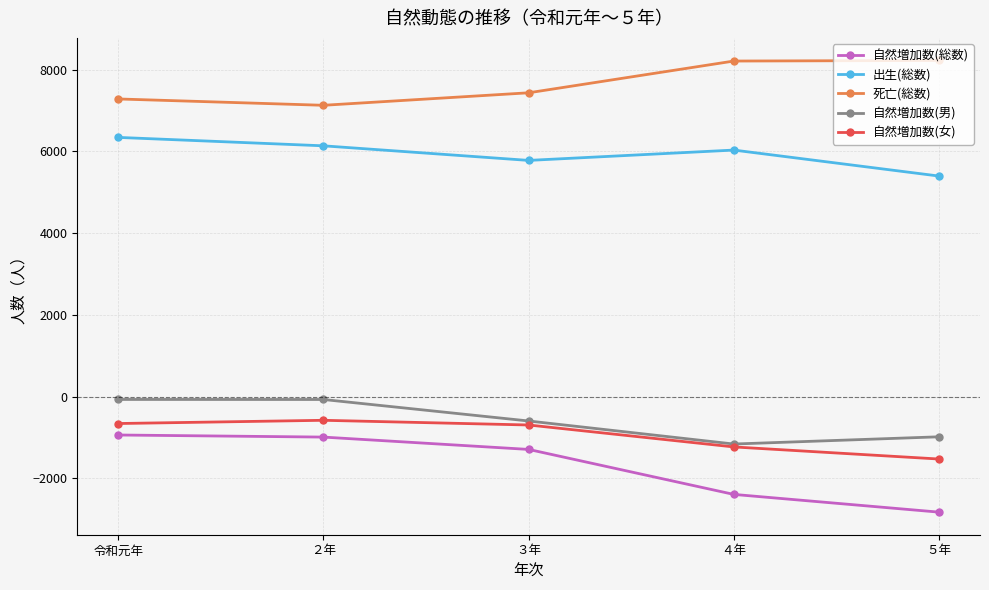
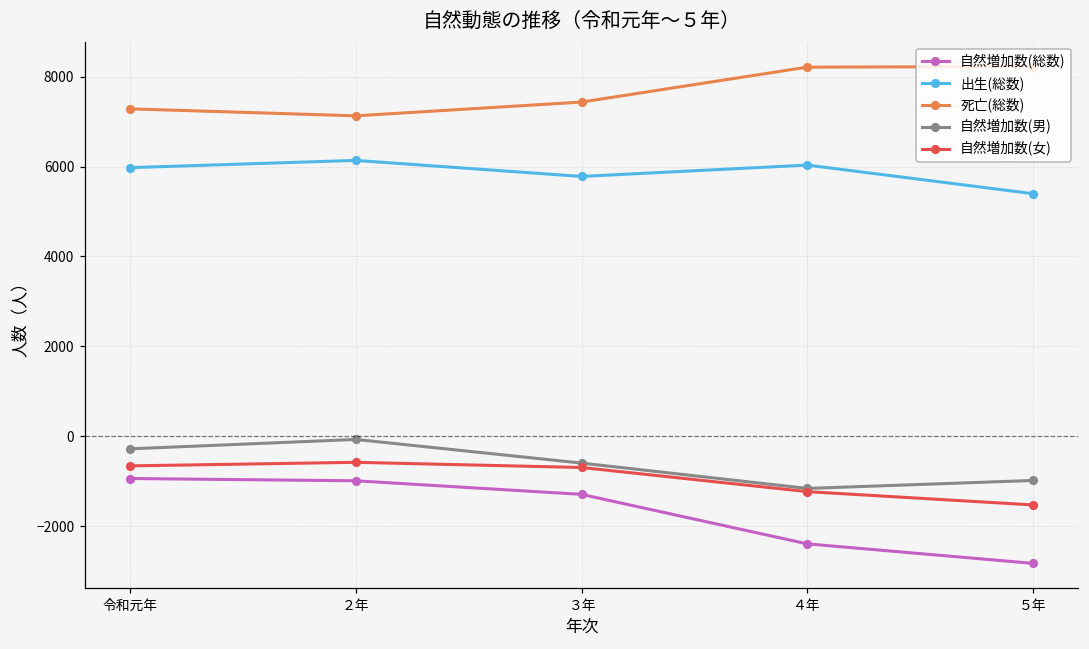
出生(総数), 令和元年: 6300 -> 6000
自然増加数(男), 令和元年: -100 -> -300
